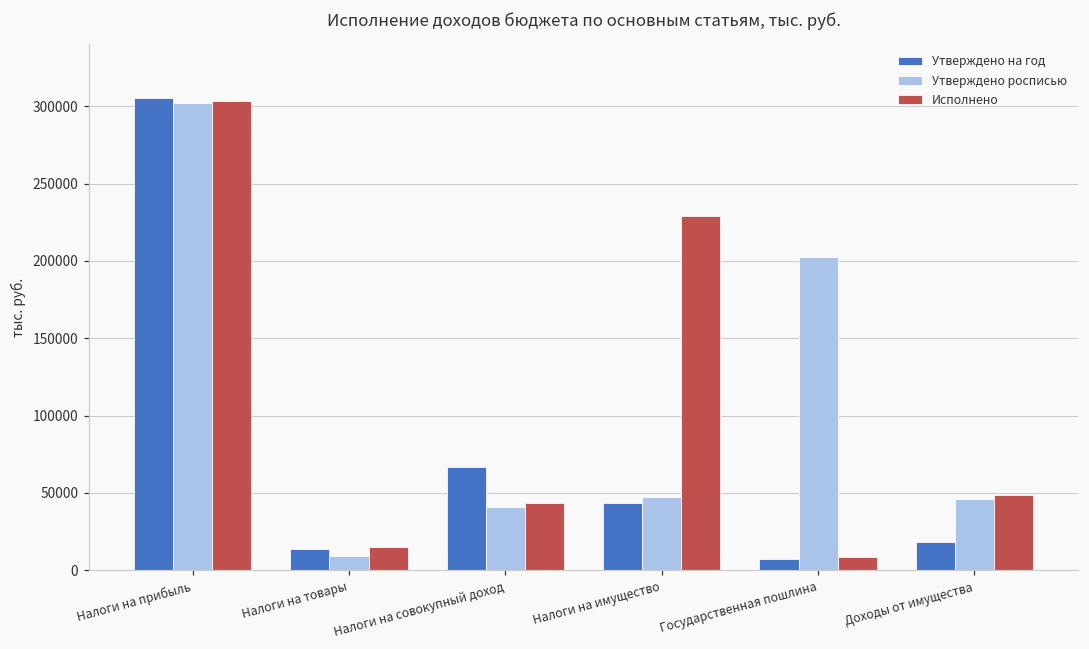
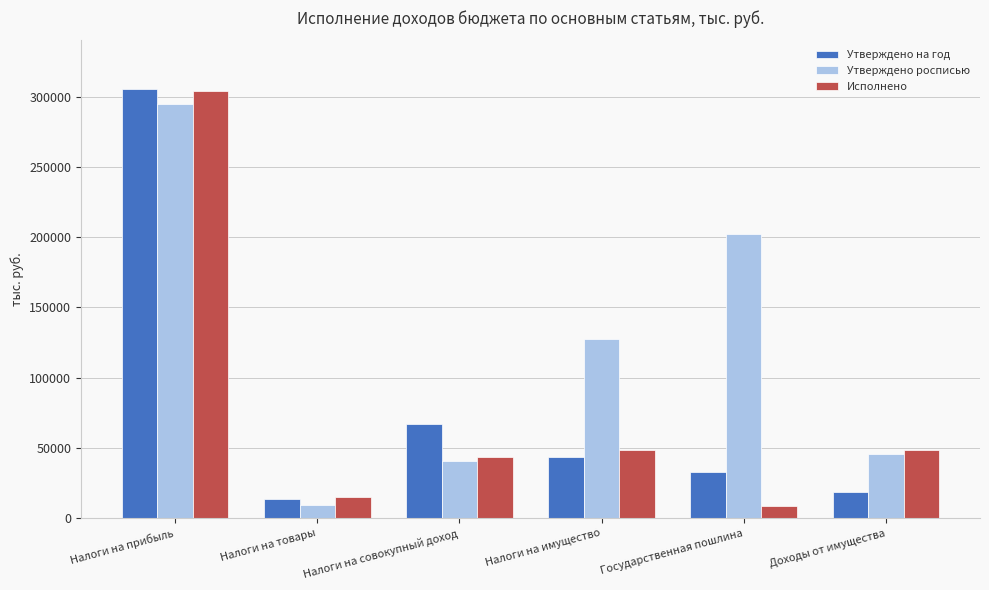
Утверждено росписью, Налоги на прибыль: 302000 -> 295000
Утверждено росписью, Налоги на имущество: 48000 -> 128000
Исполнено, Налоги на имущество: 229000 -> 48000
Утверждено на год, Государственная пошлина: 7000 -> 33000
